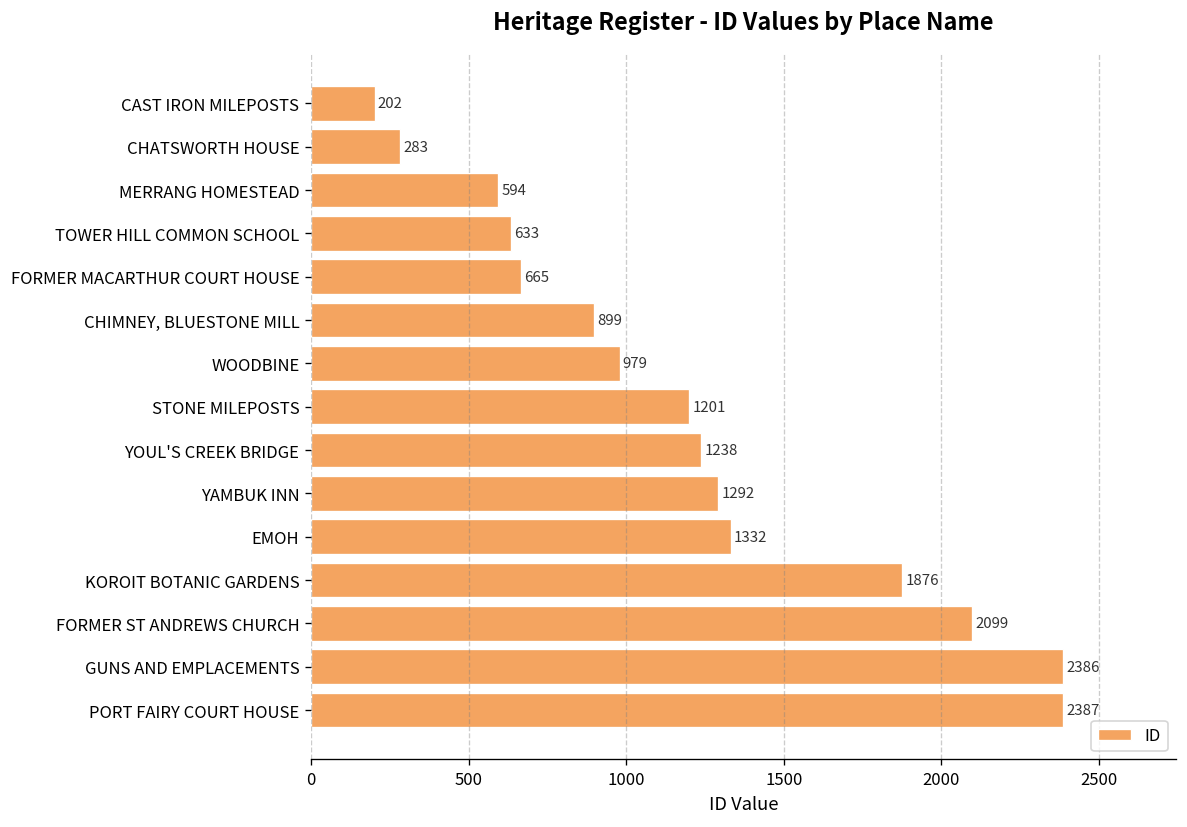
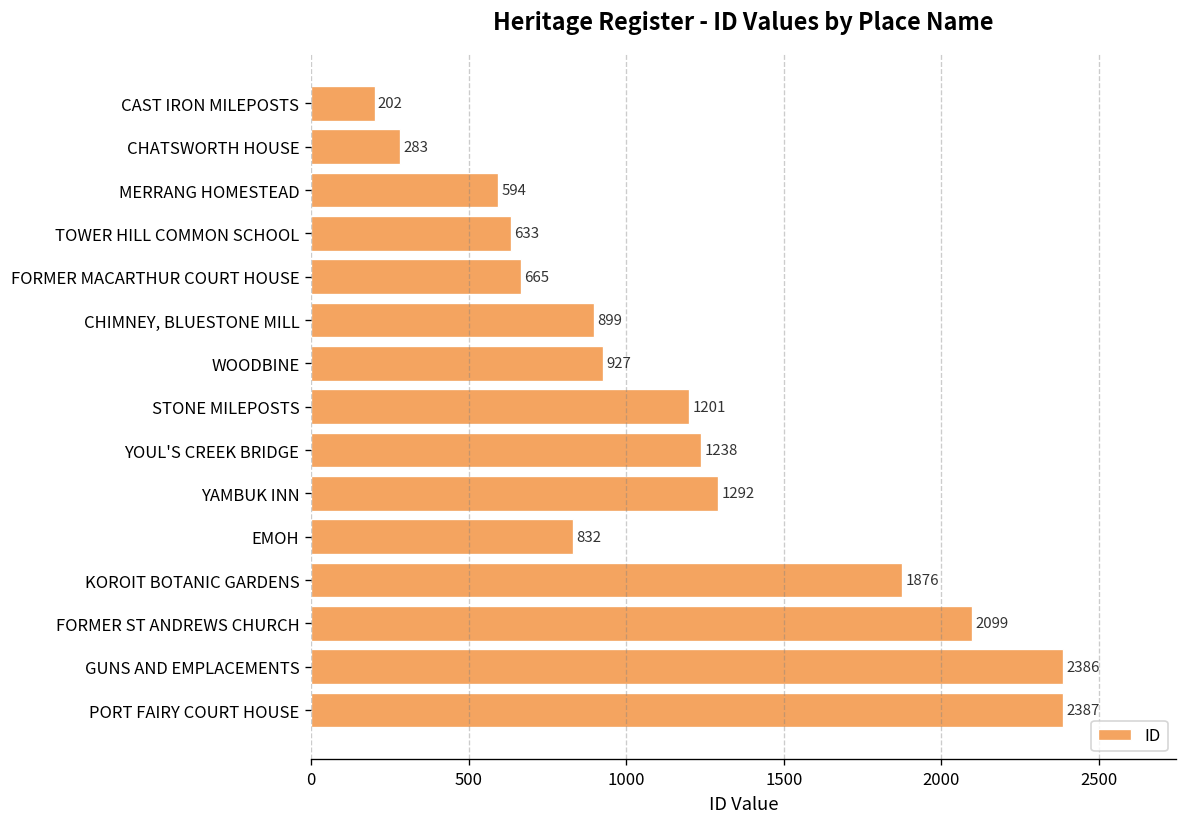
WOODBINE: 979 -> 927
EMOH: 1332 -> 832
